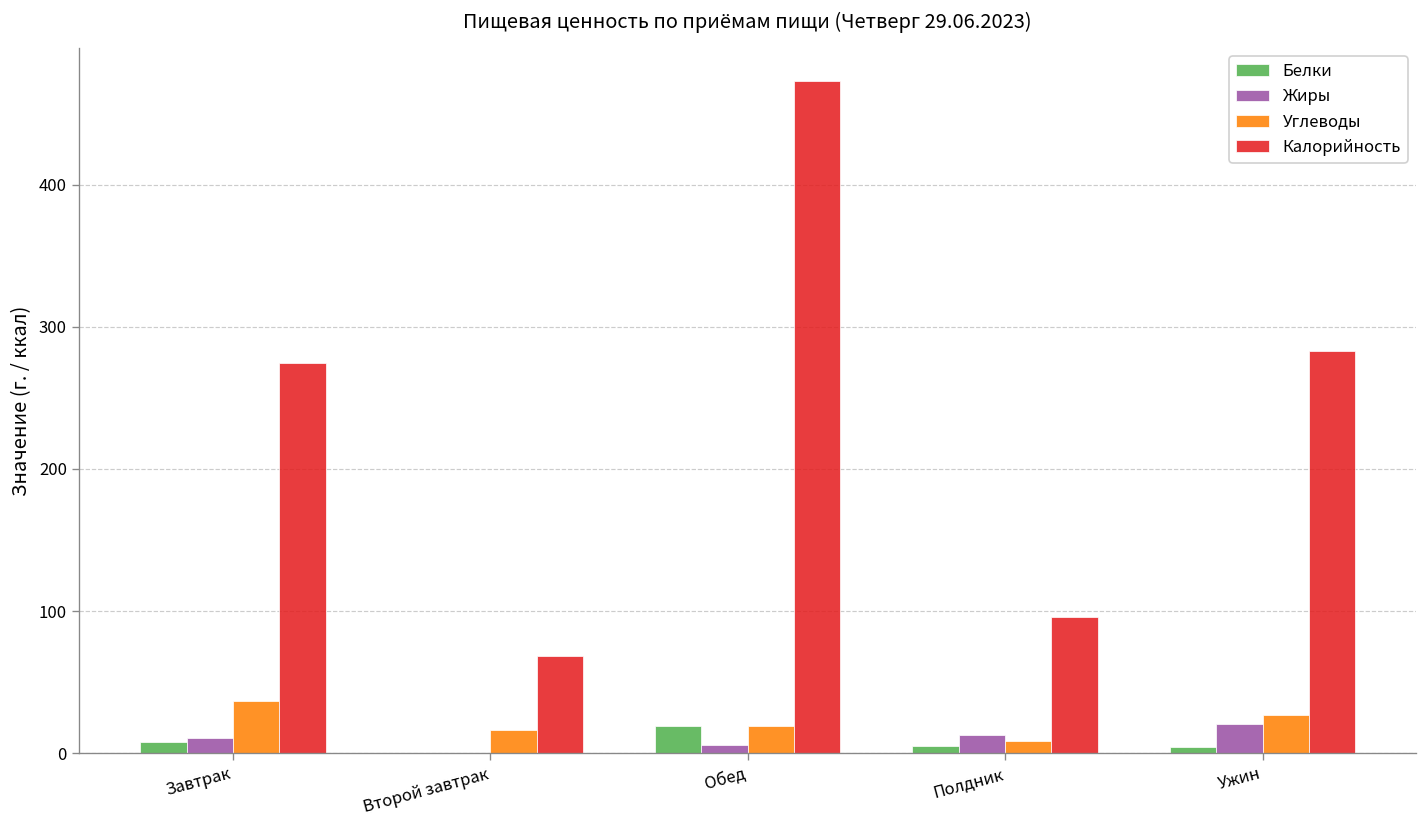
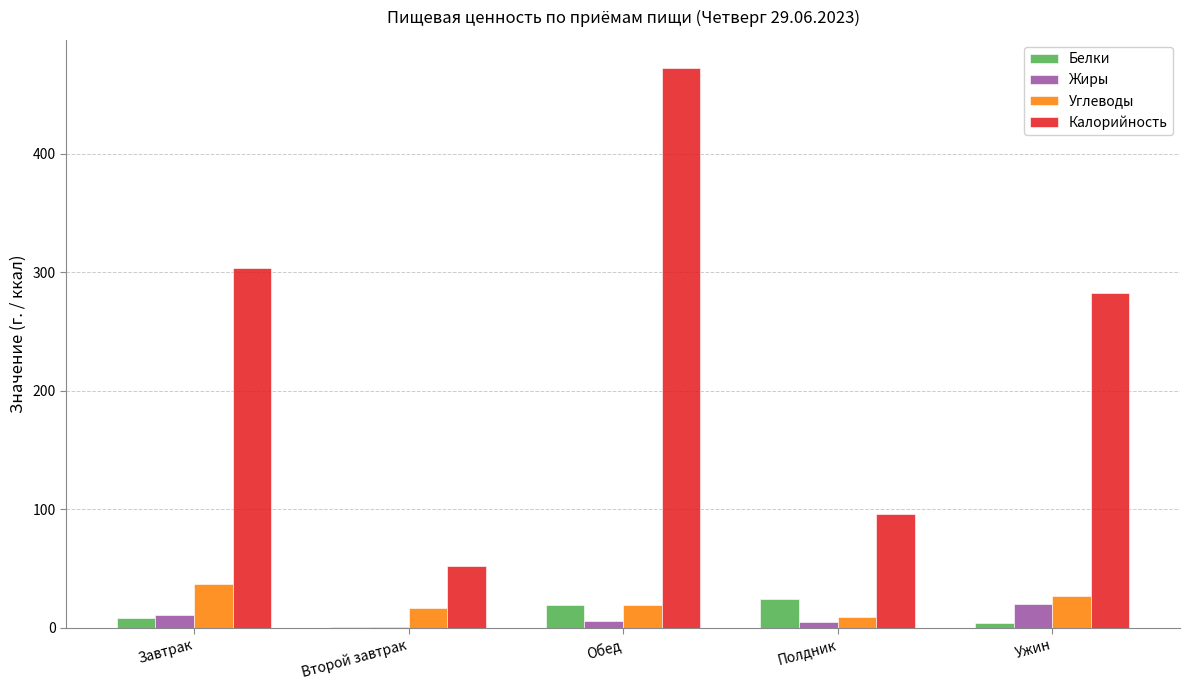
Калорийность, Завтрак: 275 -> 304
Калорийность, Второй завтрак: 68 -> 52
Белки, Полдник: 5 -> 24
Жиры, Полдник: 13 -> 5
